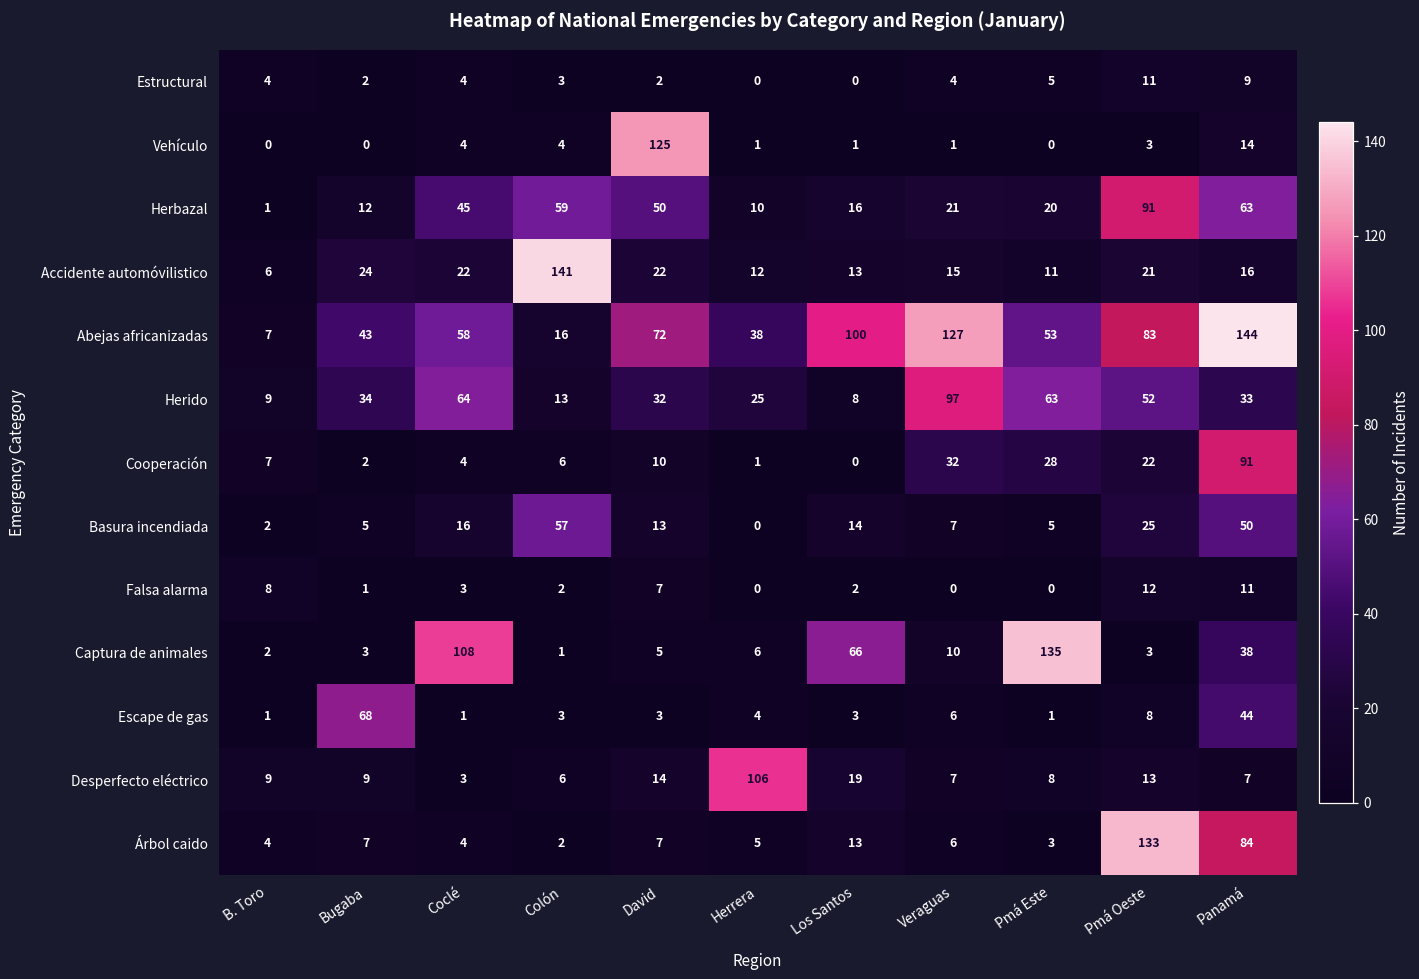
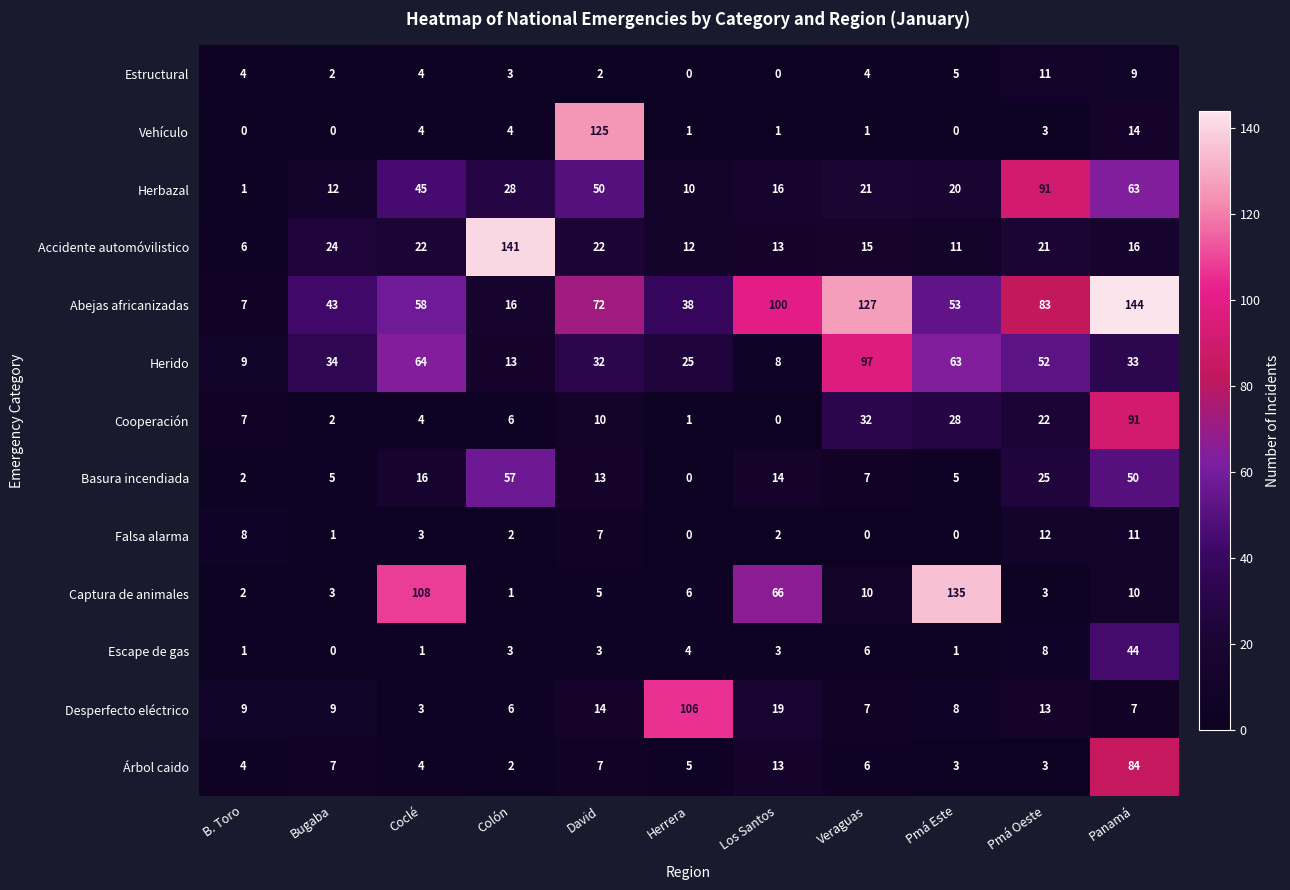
Herbazal, Colón: 59 -> 28
Captura de animales, Panamá: 38 -> 10
Escape de gas, Bugaba: 68 -> 0
Árbol caido, Pmá Oeste: 133 -> 3
